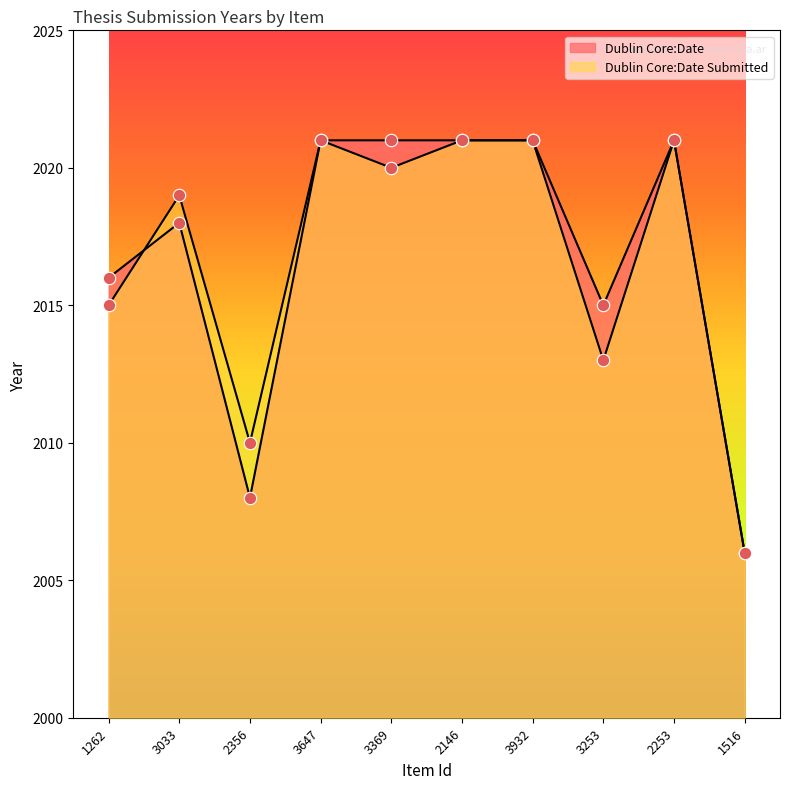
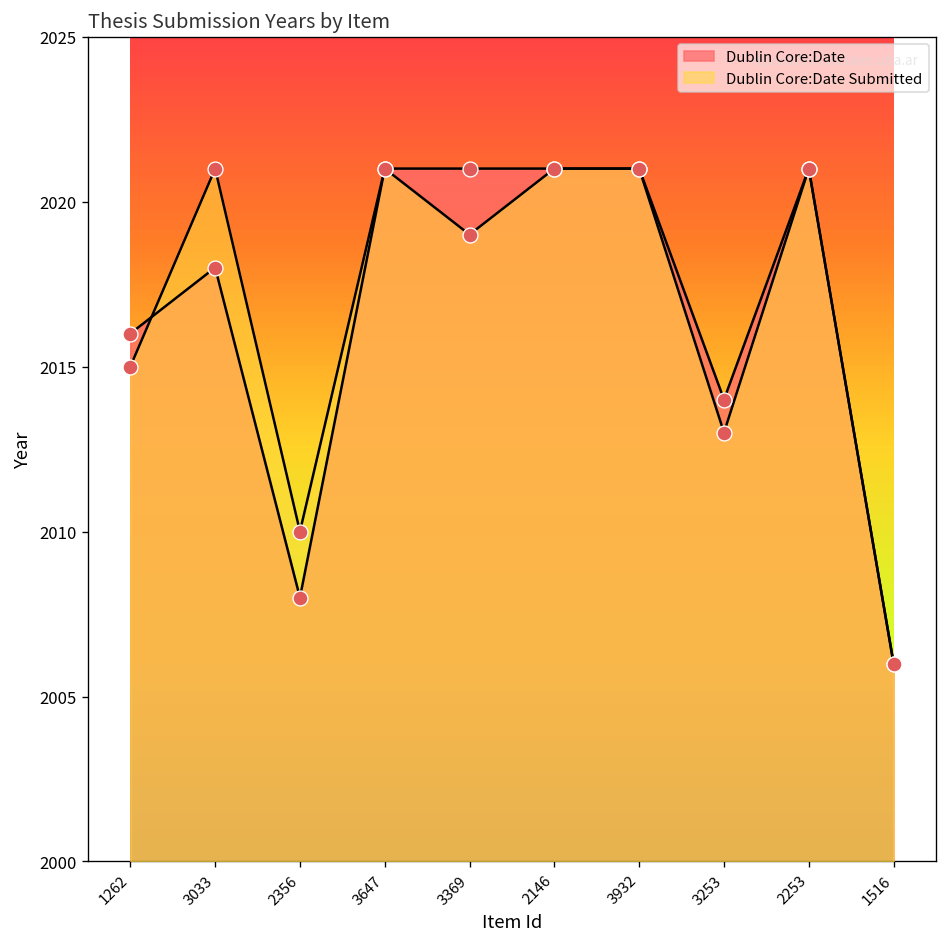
Dublin Core:Date Submitted, 3033: 2019 -> 2021
Dublin Core:Date Submitted, 3369: 2020 -> 2019
Dublin Core:Date, 3253: 2015 -> 2014
